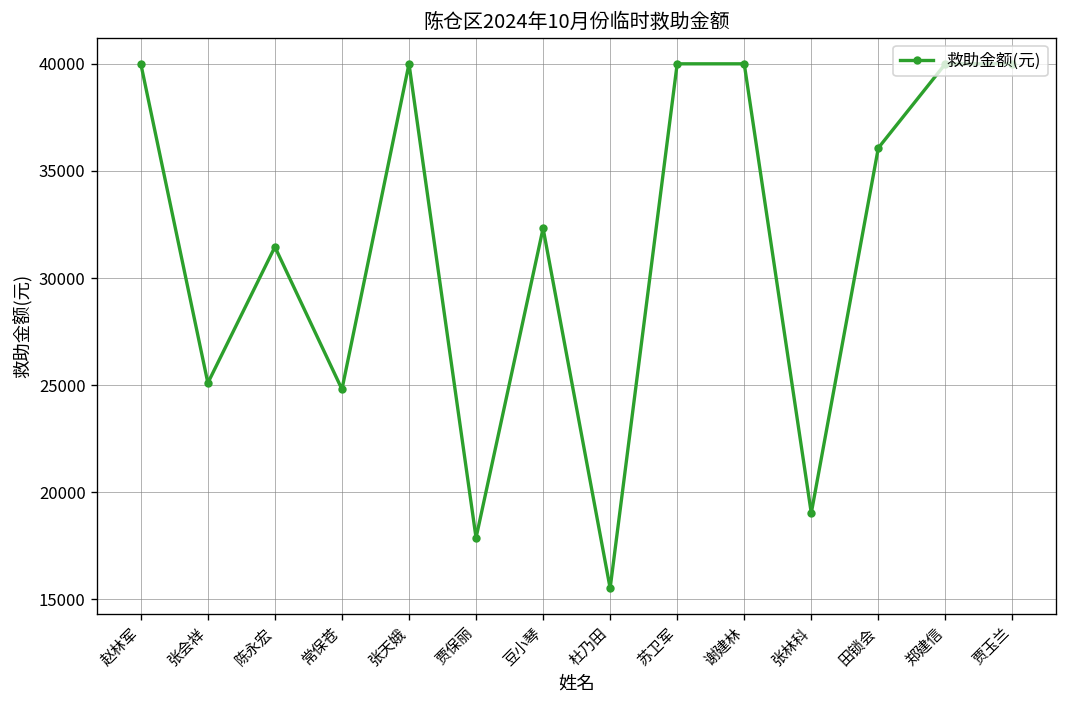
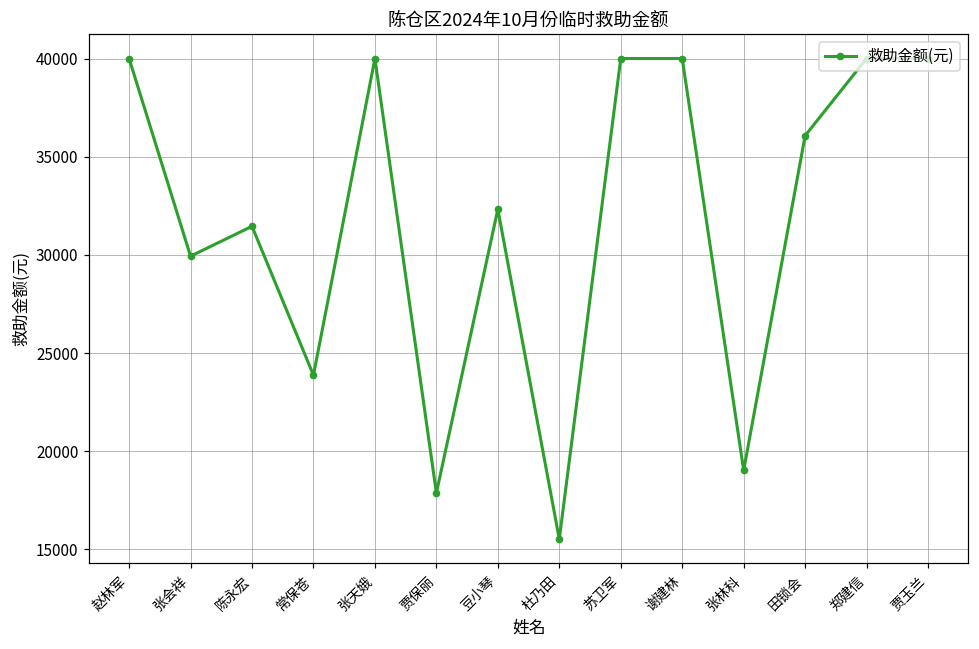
张会祥: 25100 -> 29900
常保苍: 24800 -> 23900
